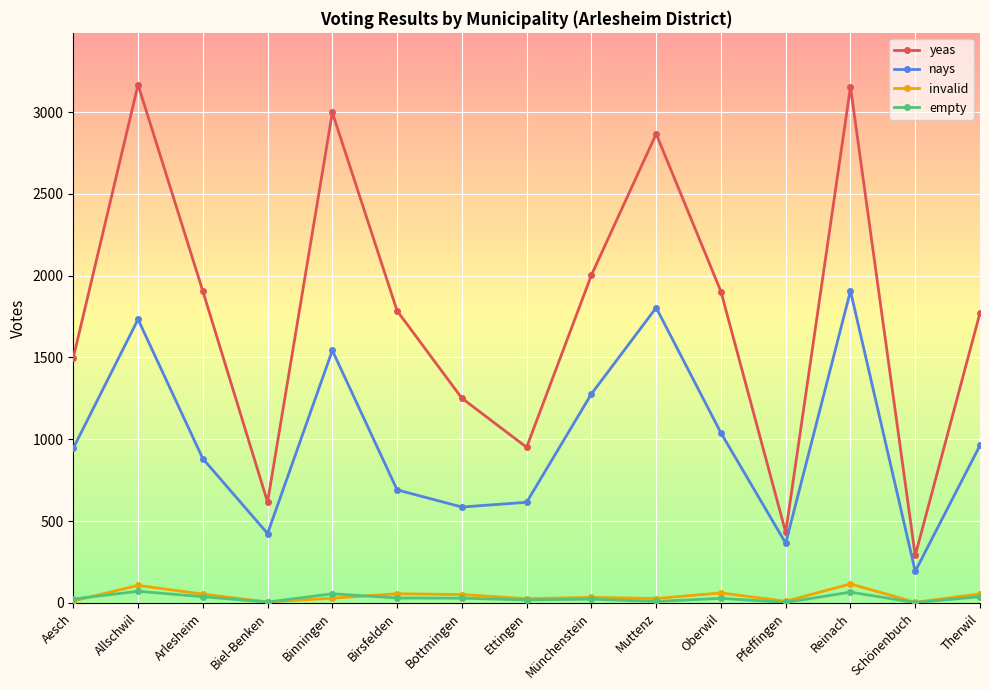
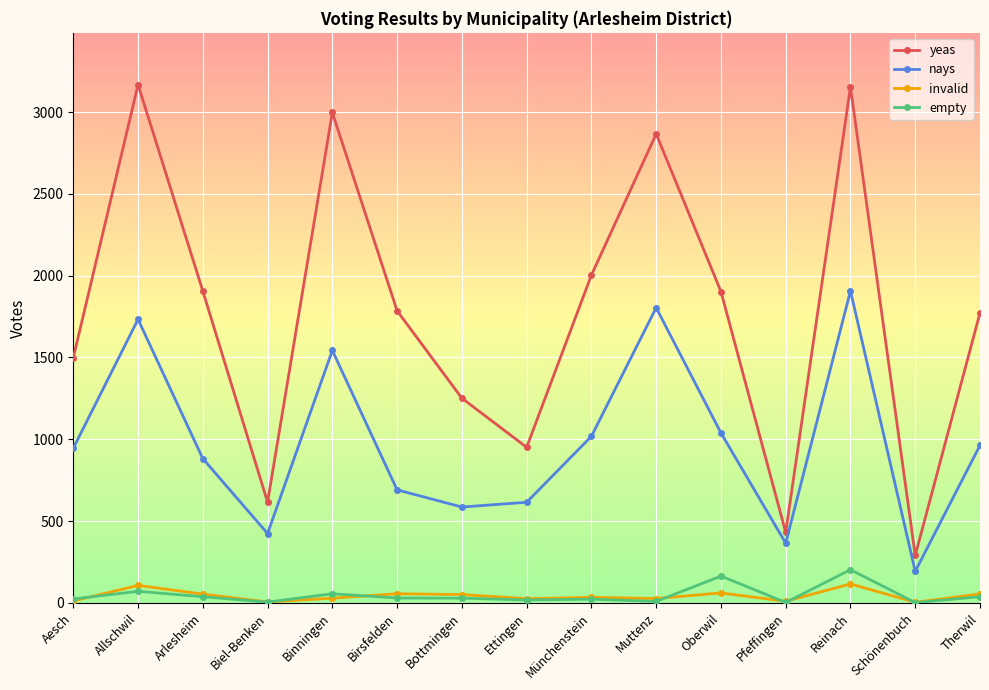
nays, Münchenstein: 1280 -> 1020
empty, Oberwil: 30 -> 160
empty, Reinach: 70 -> 200
